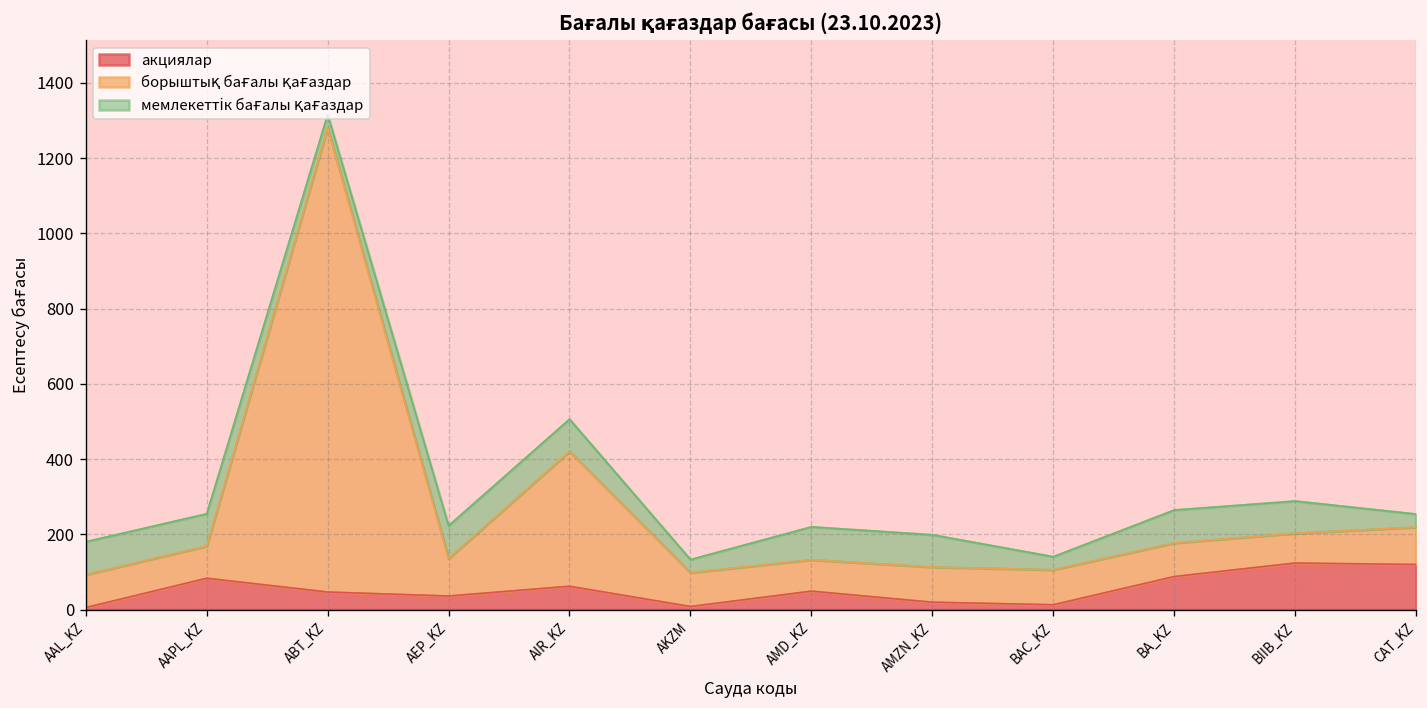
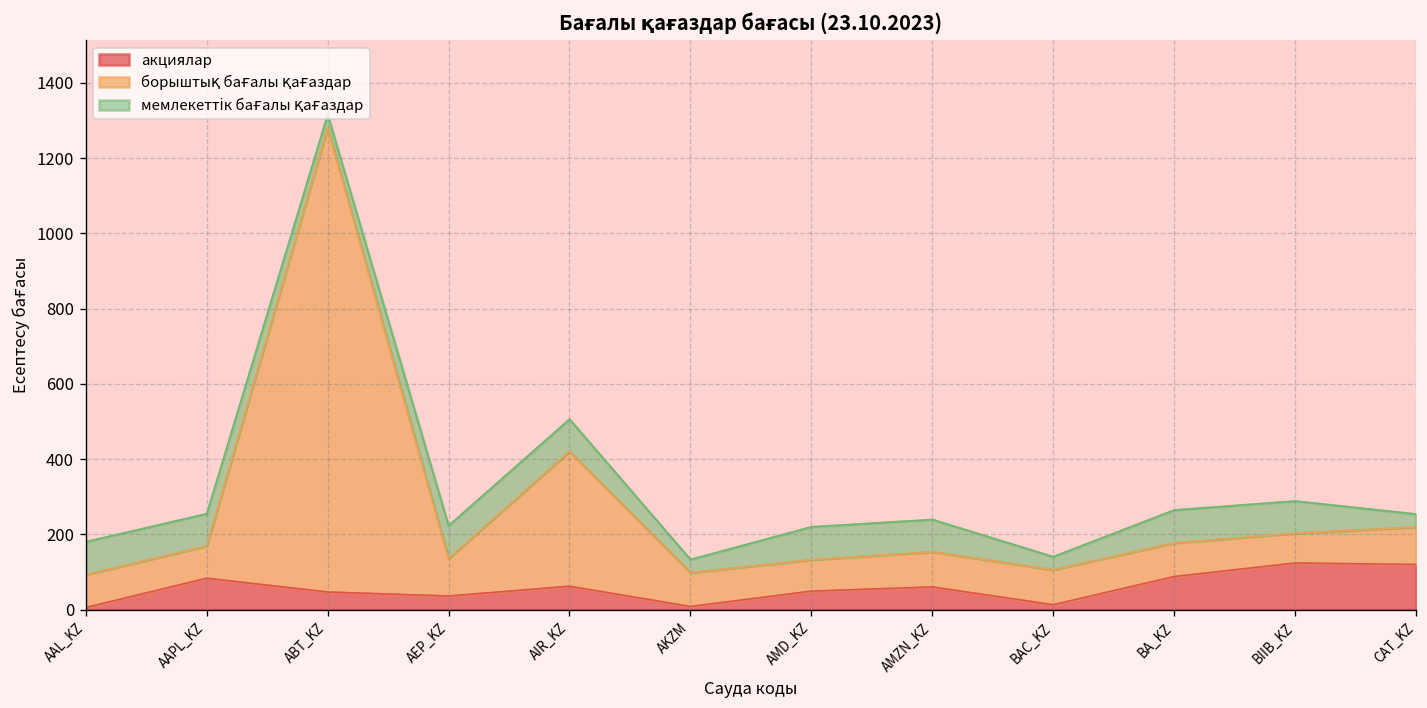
акциялар, AMZN_KZ: 20 -> 60
